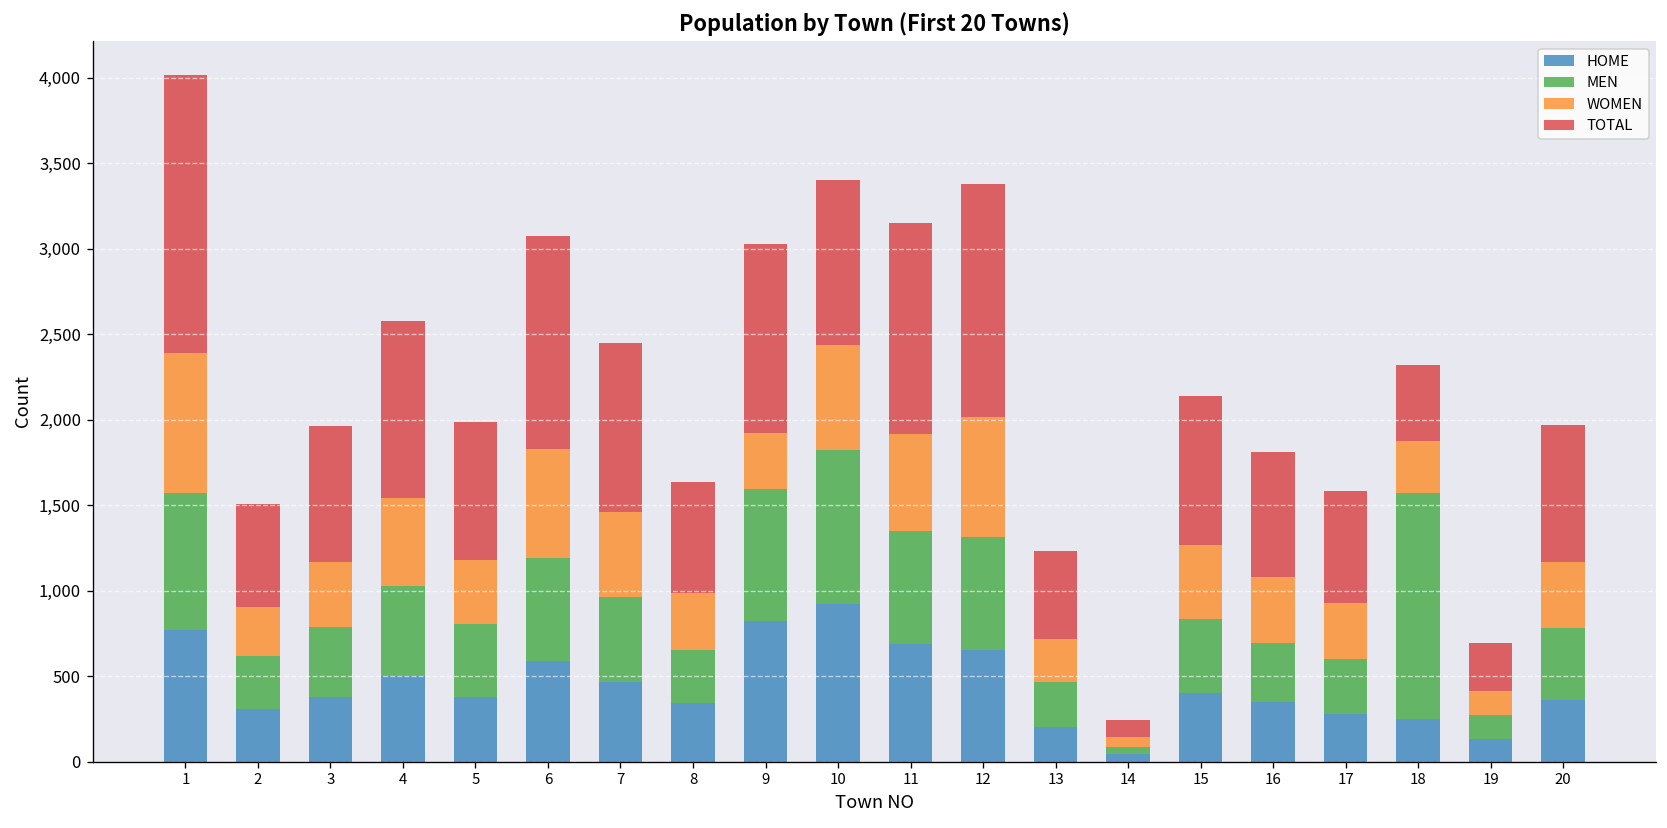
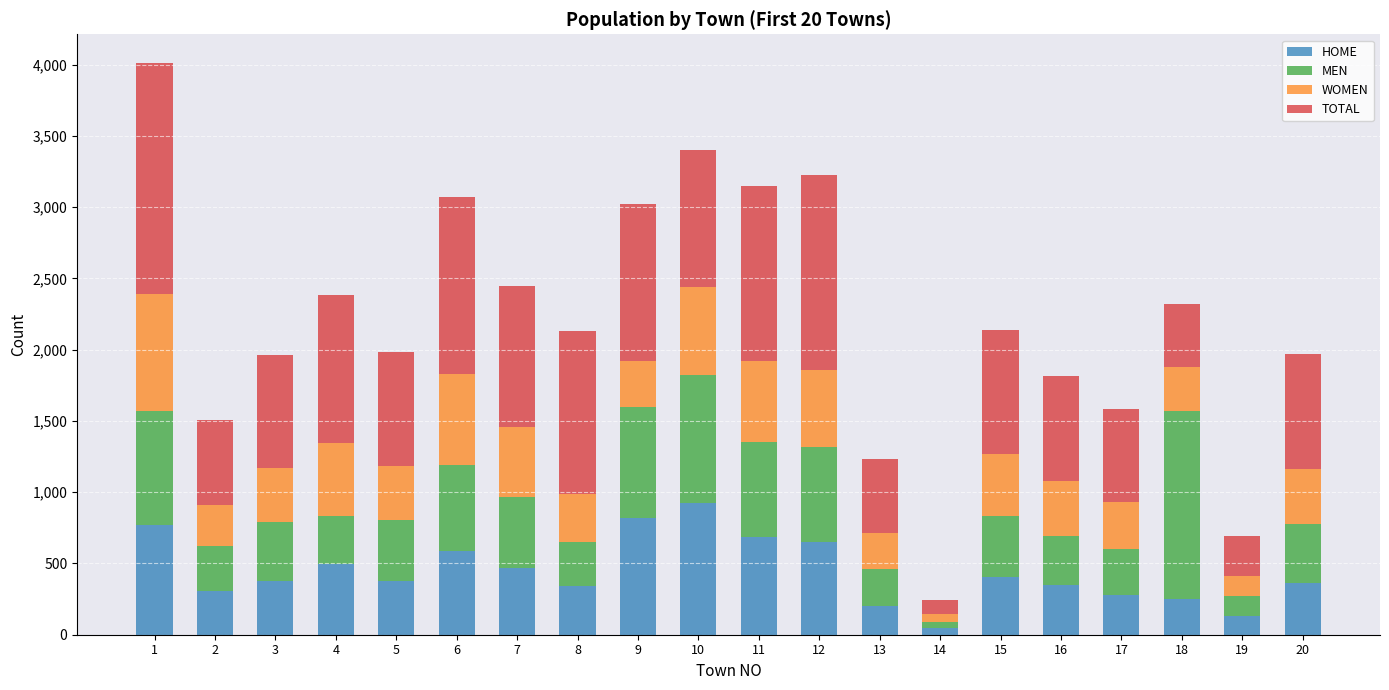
MEN, 4: 530 -> 330
TOTAL, 8: 650 -> 1,140
WOMEN, 12: 700 -> 550
